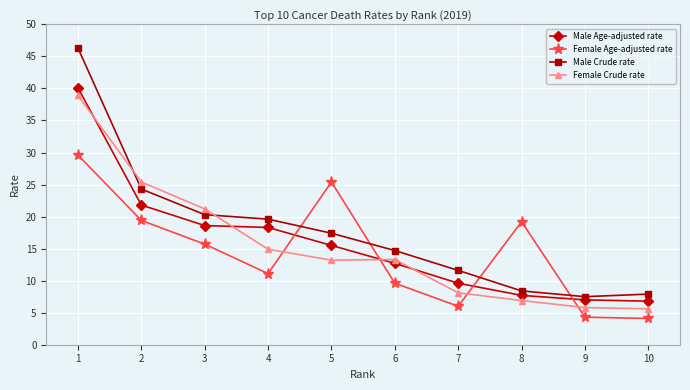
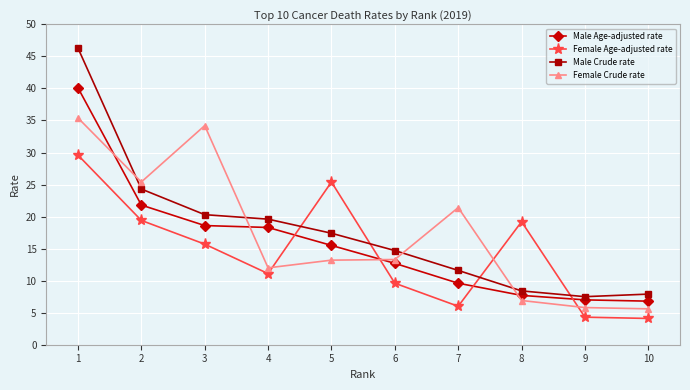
Female Crude rate, 1: 39 -> 35
Female Crude rate, 3: 21 -> 34
Female Crude rate, 4: 15 -> 12
Female Crude rate, 7: 8 -> 21
